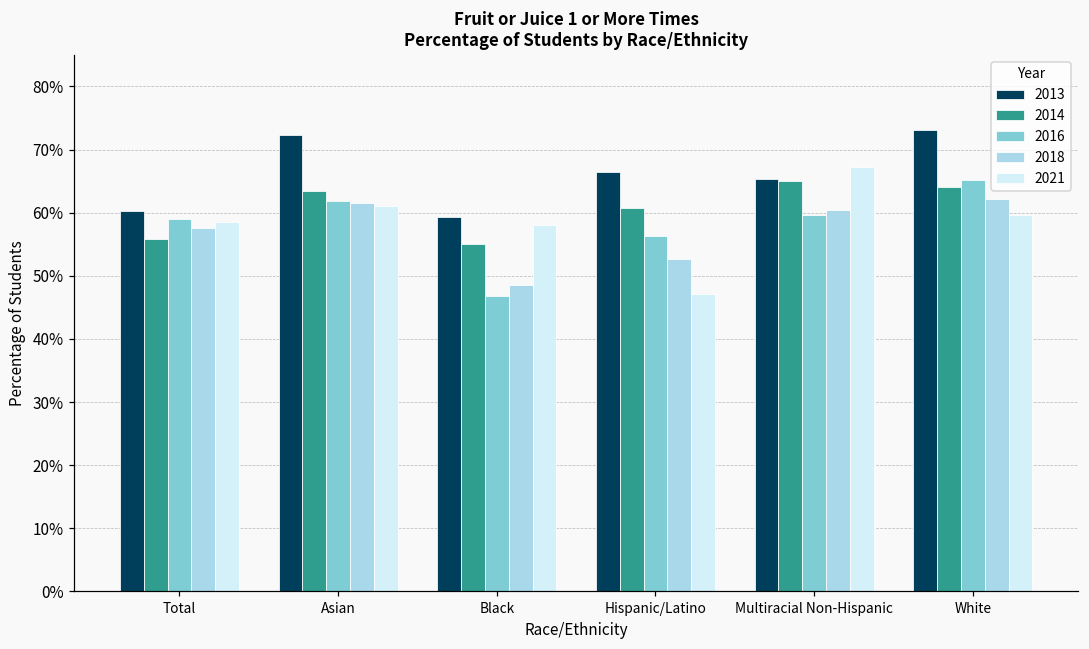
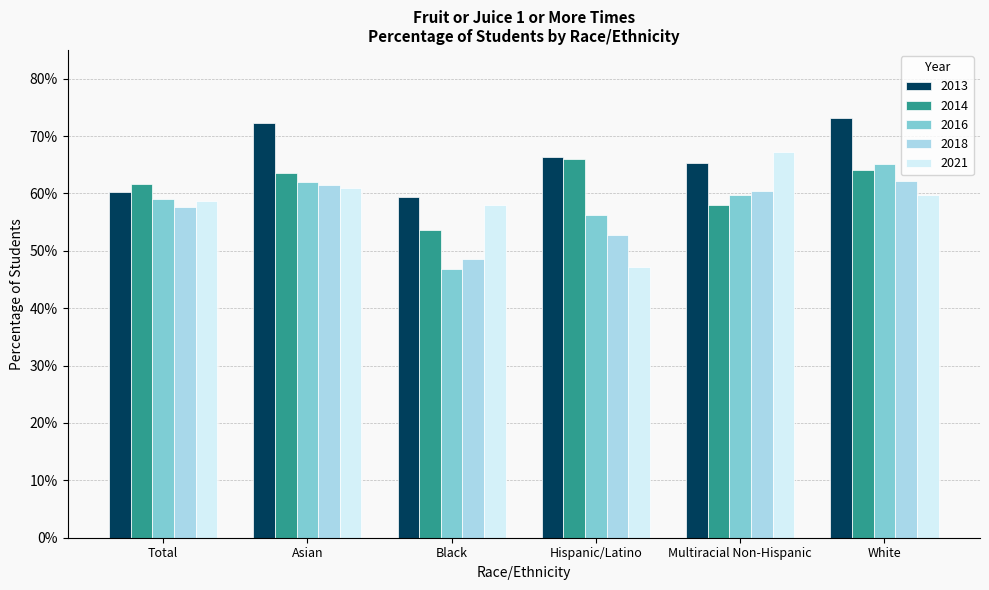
2014, Total: 56% -> 62%
2014, Black: 55% -> 54%
2014, Hispanic/Latino: 61% -> 66%
2014, Multiracial Non-Hispanic: 65% -> 58%
